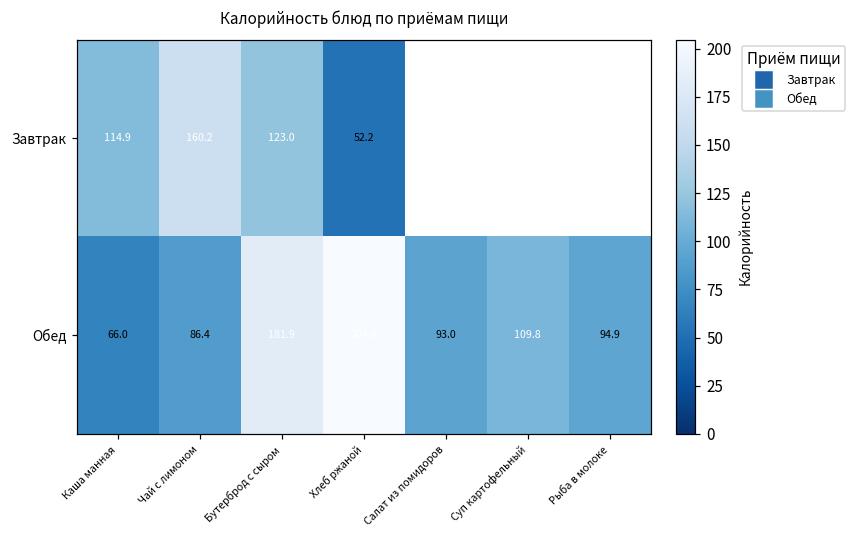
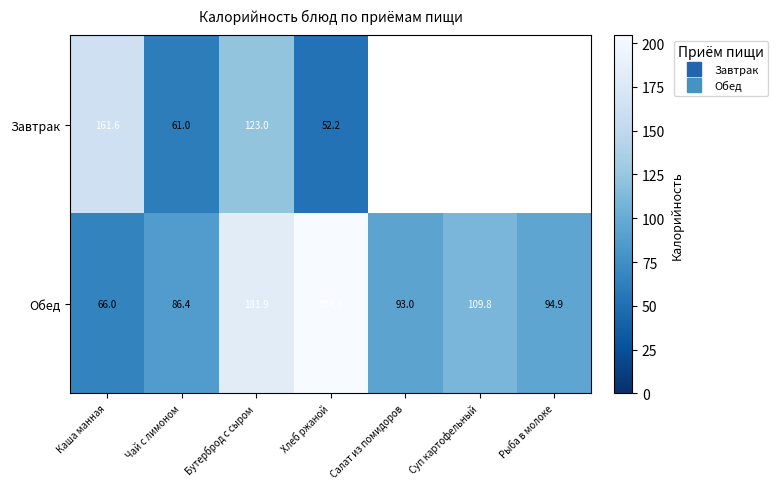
Завтрак, Каша манная: 114.9 -> 161.6
Завтрак, Чай с лимоном: 160.2 -> 61.0
